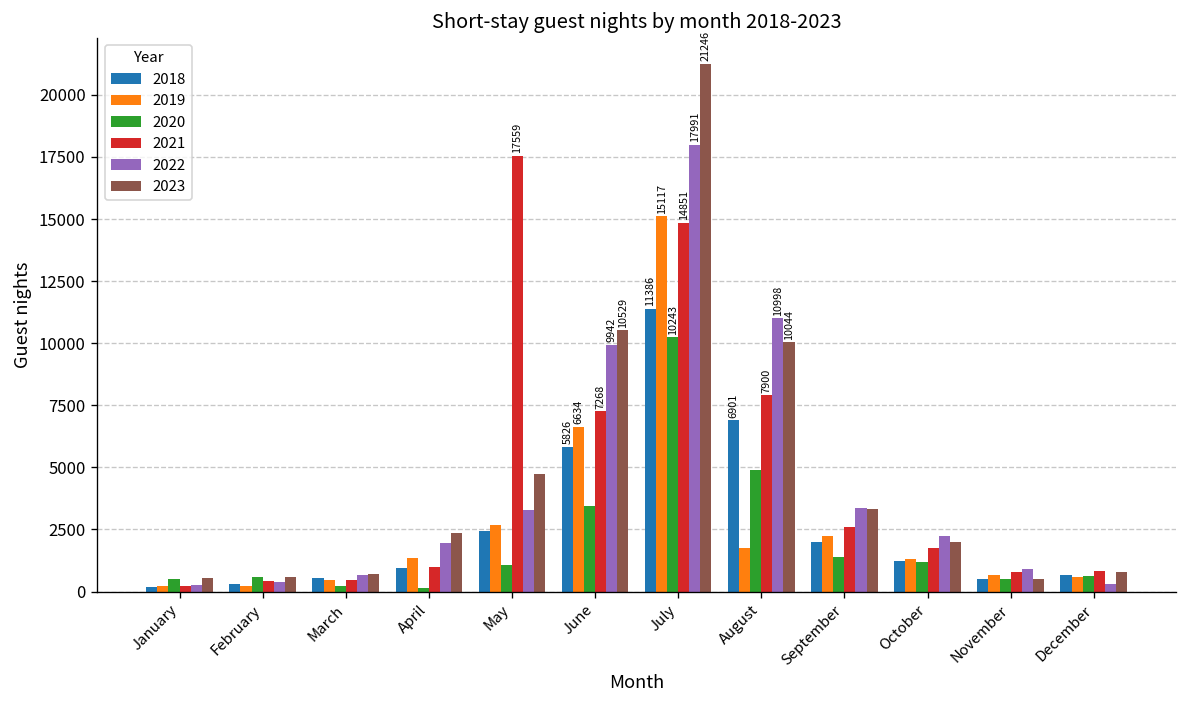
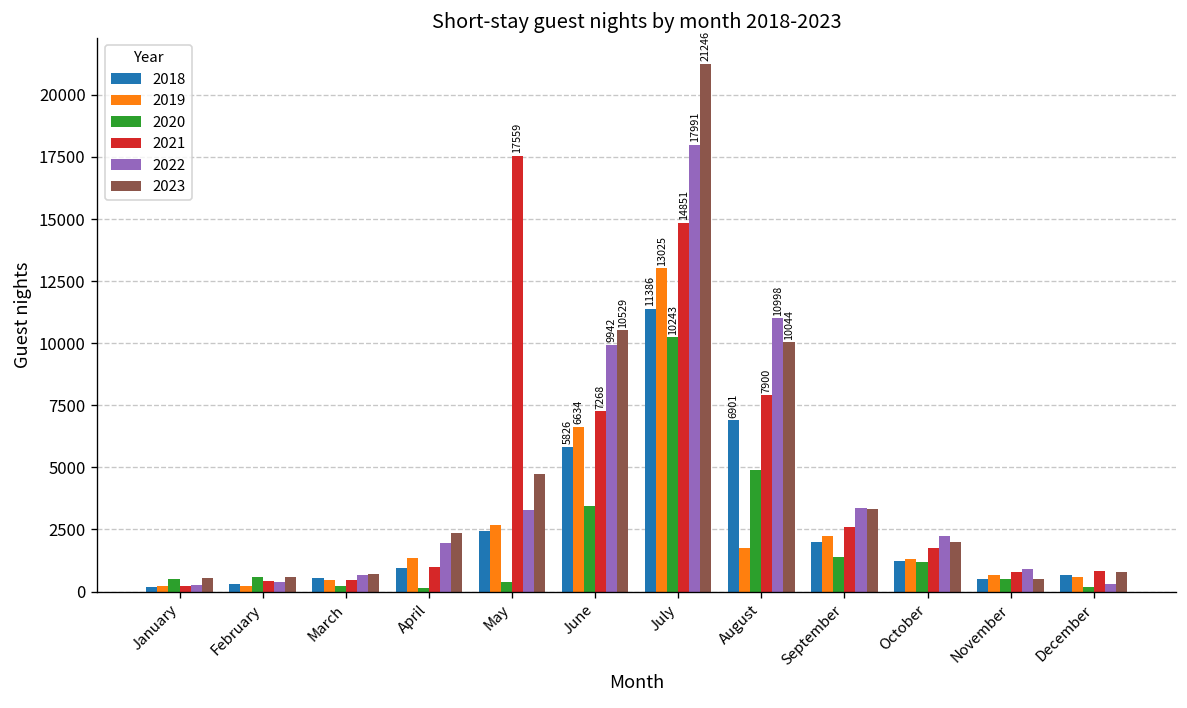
2020, May: 1100 -> 400
2019, July: 15117 -> 13025
2020, December: 600 -> 200
